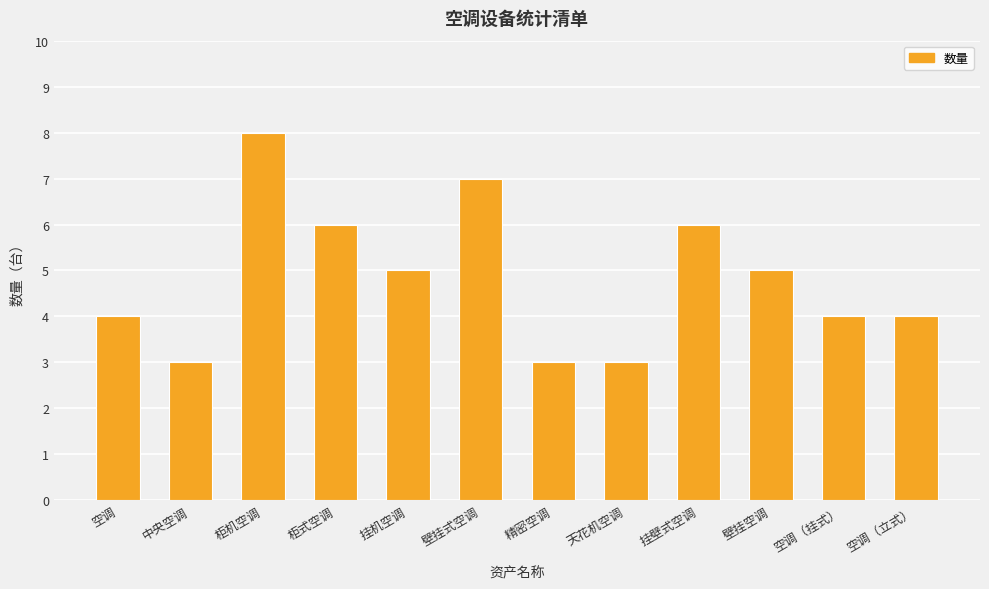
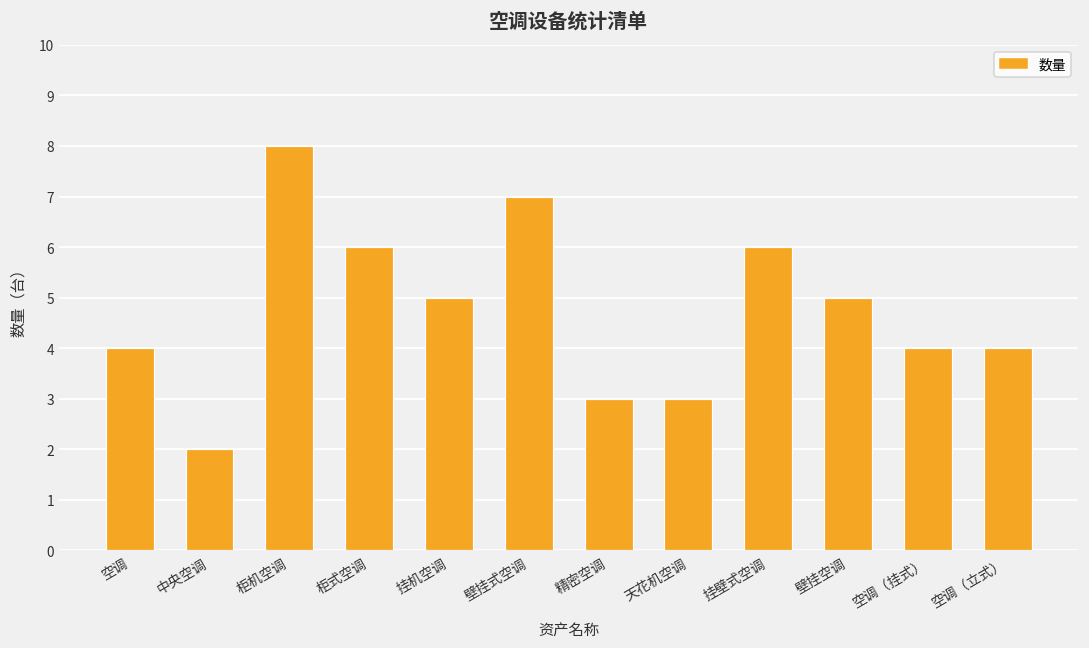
中央空调: 3 -> 2
